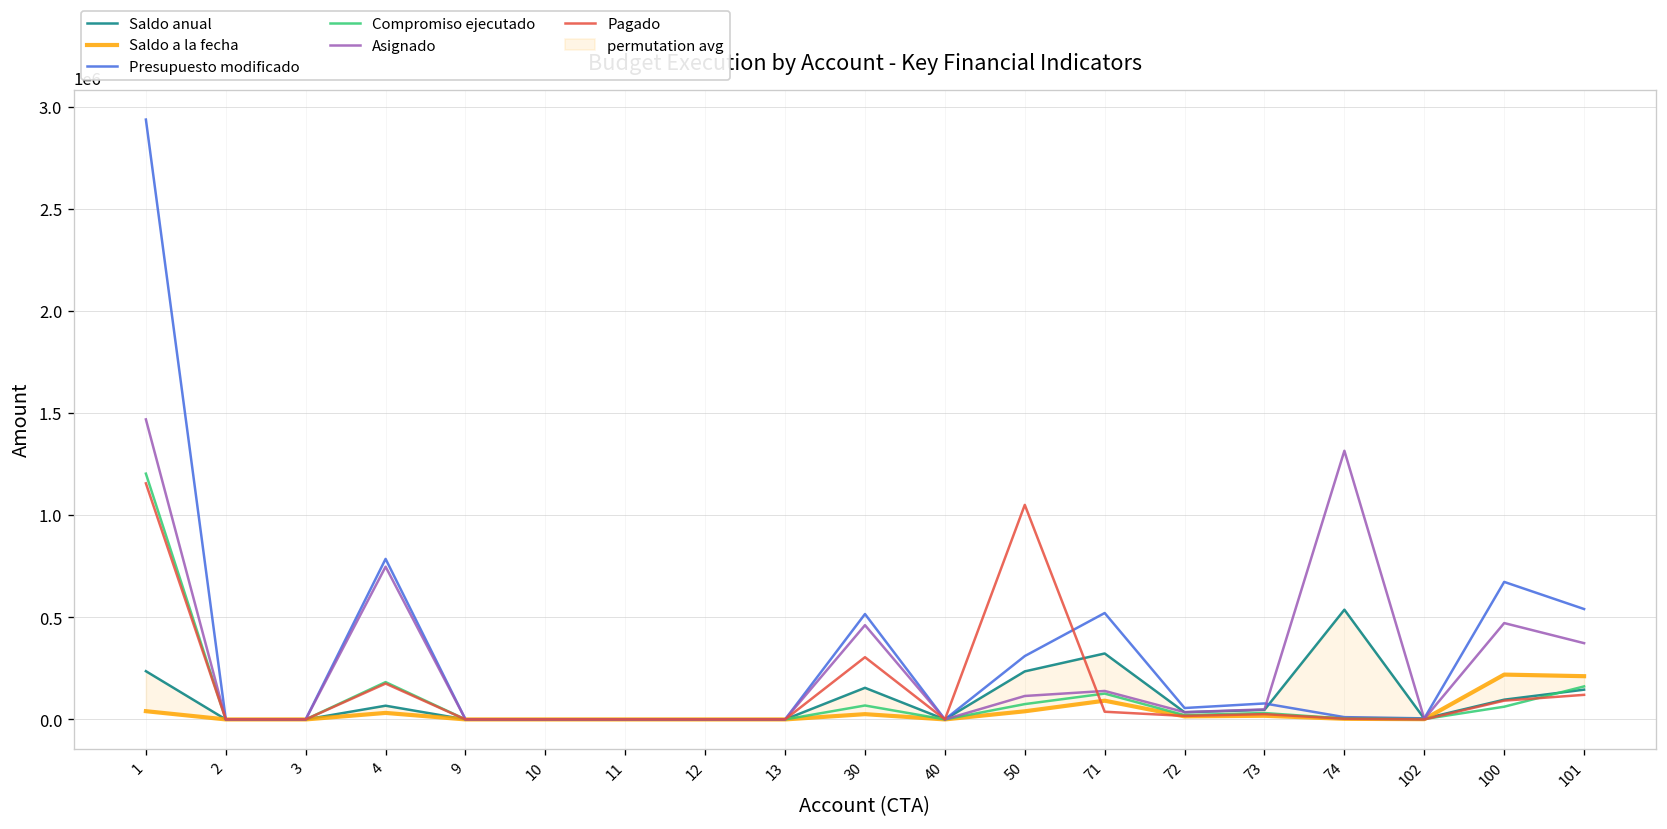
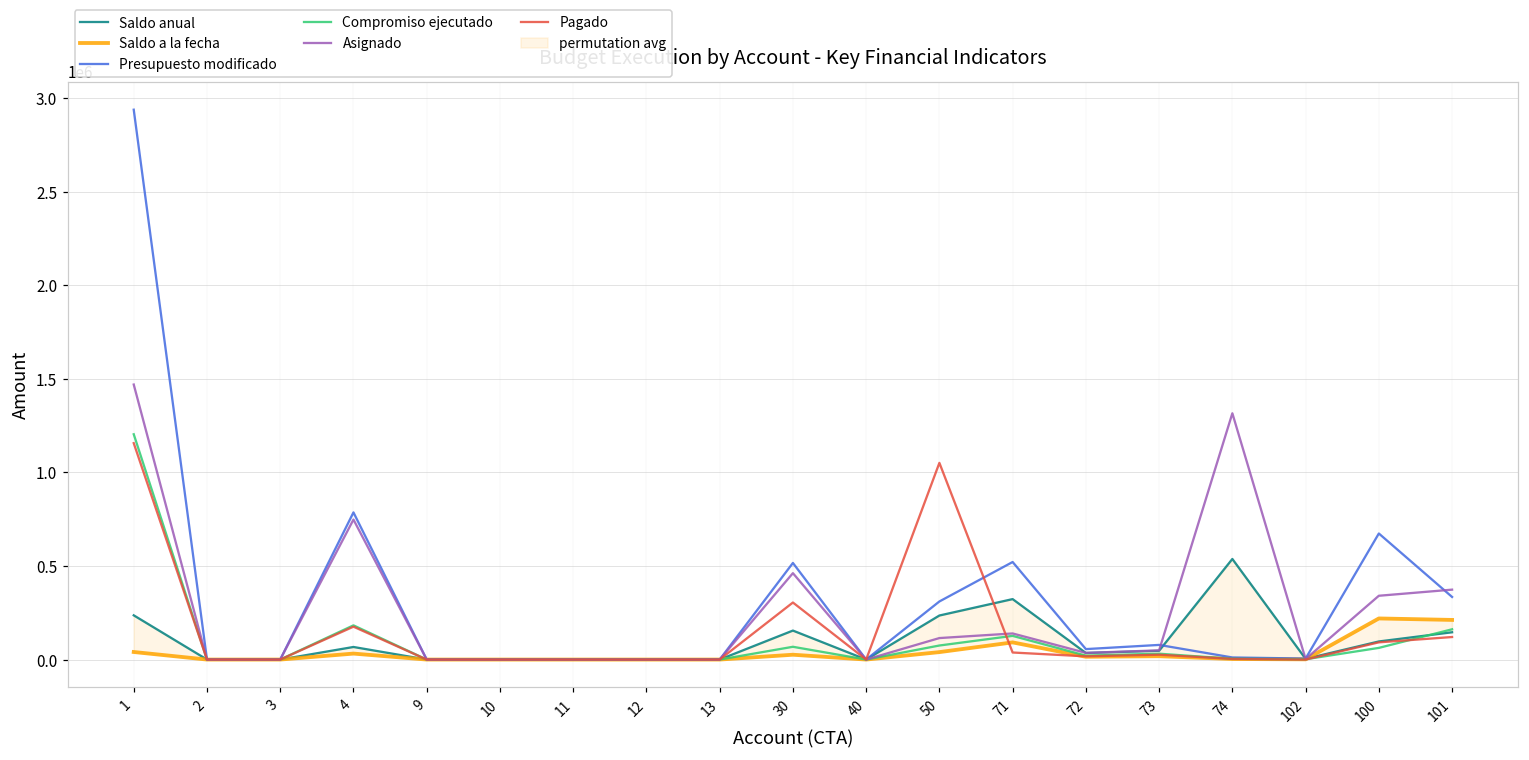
Asignado, 100: 470000 -> 340000
Presupuesto modificado, 101: 540000 -> 330000
